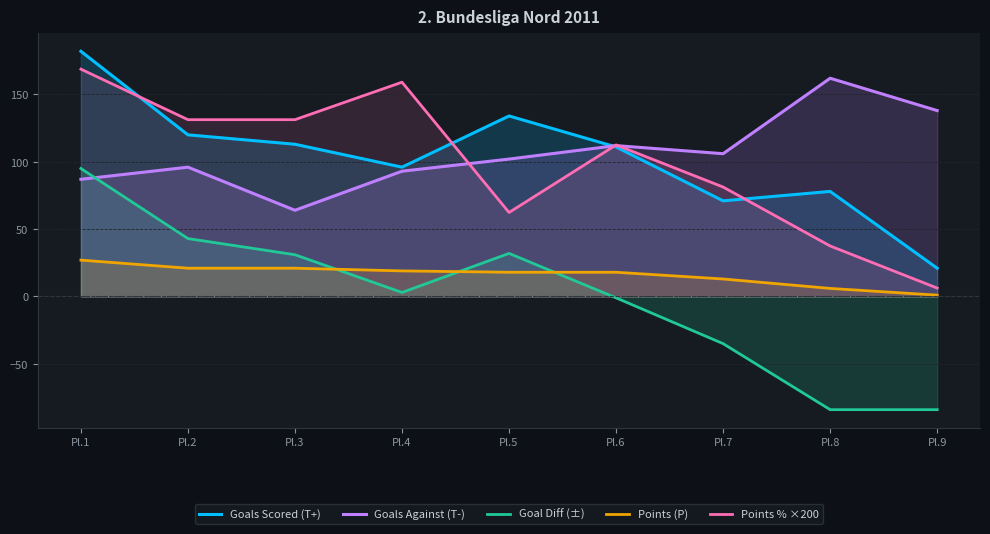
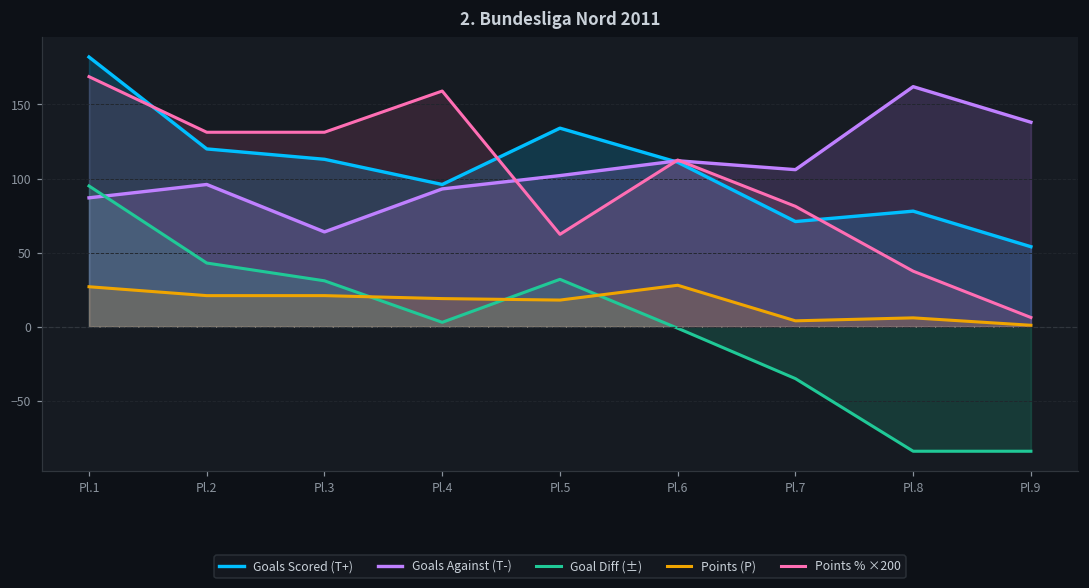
Points (P), Pl.6: 18 -> 28
Points (P), Pl.7: 13 -> 4
Goals Scored (T+), Pl.9: 21 -> 54
